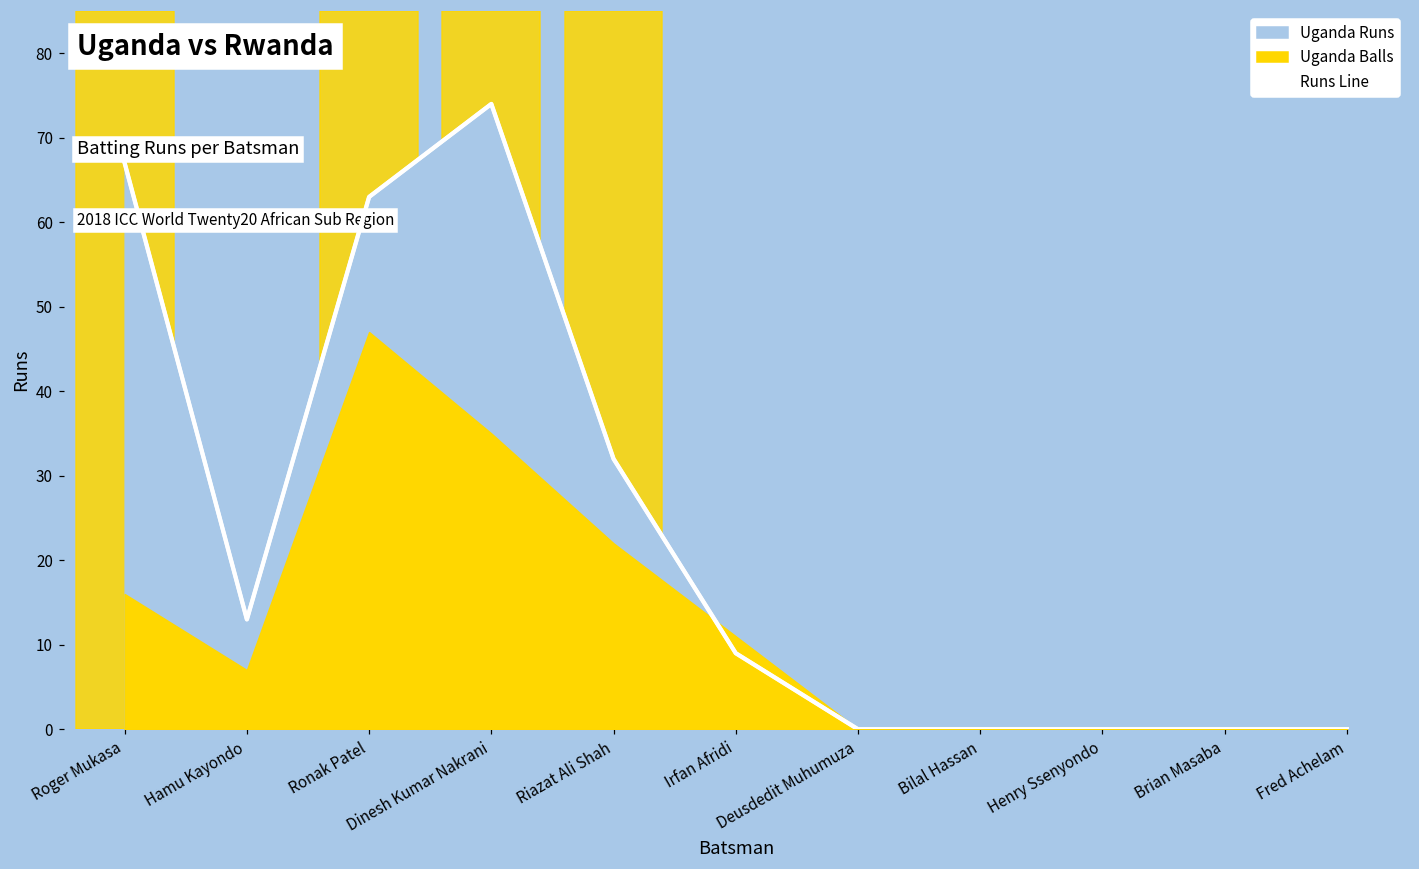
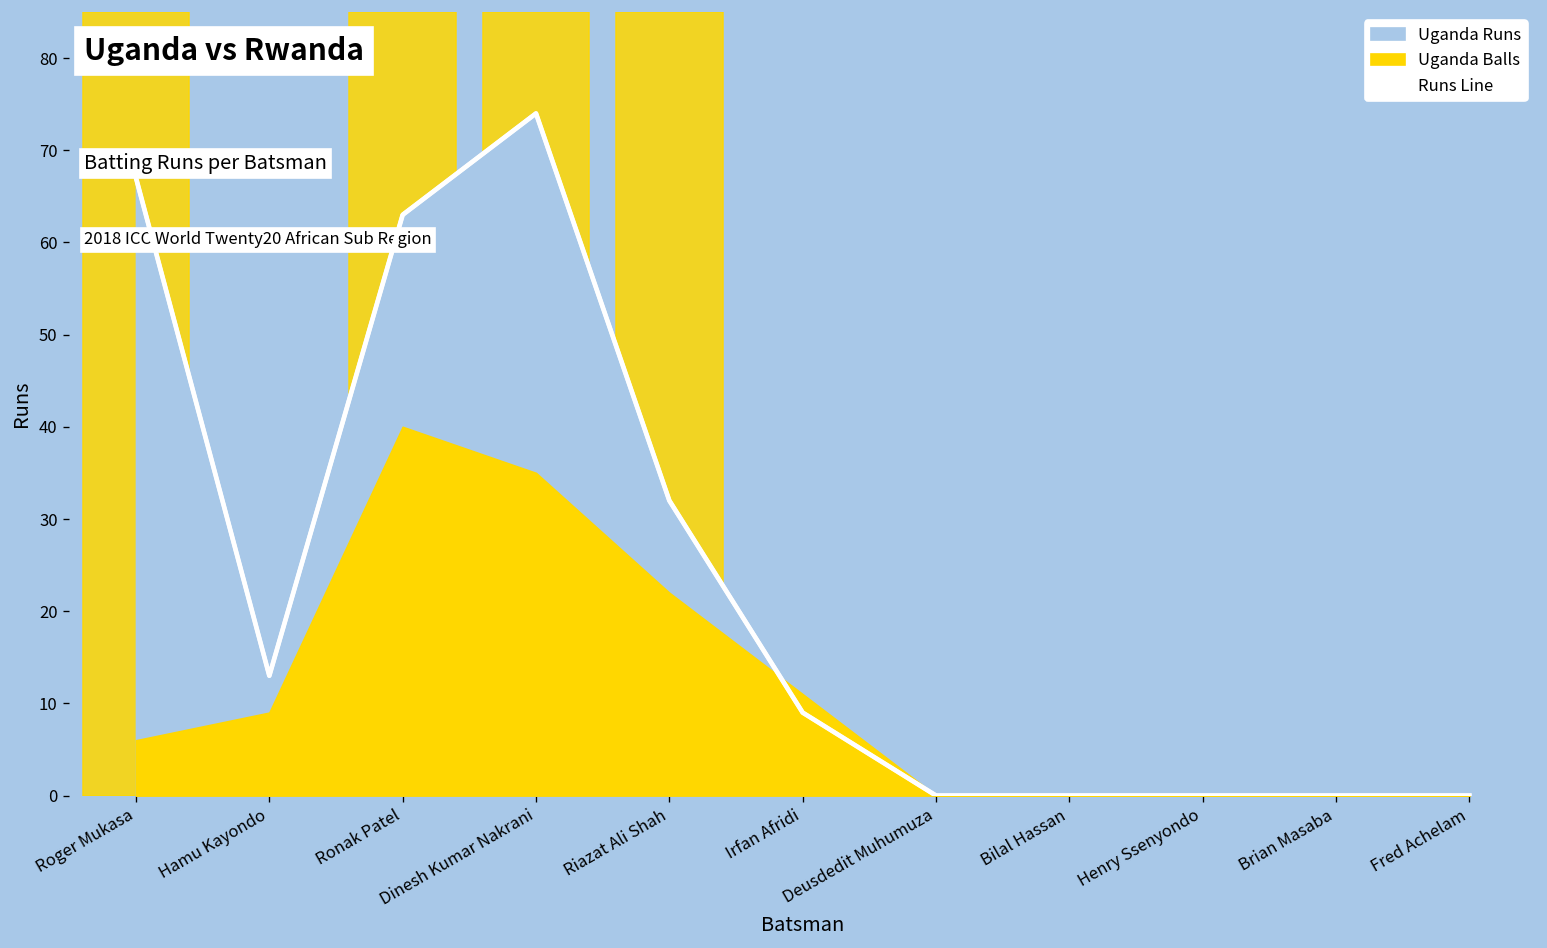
Uganda Balls, Roger Mukasa: 16 -> 6
Uganda Balls, Hamu Kayondo: 7 -> 9
Uganda Balls, Ronak Patel: 47 -> 40
